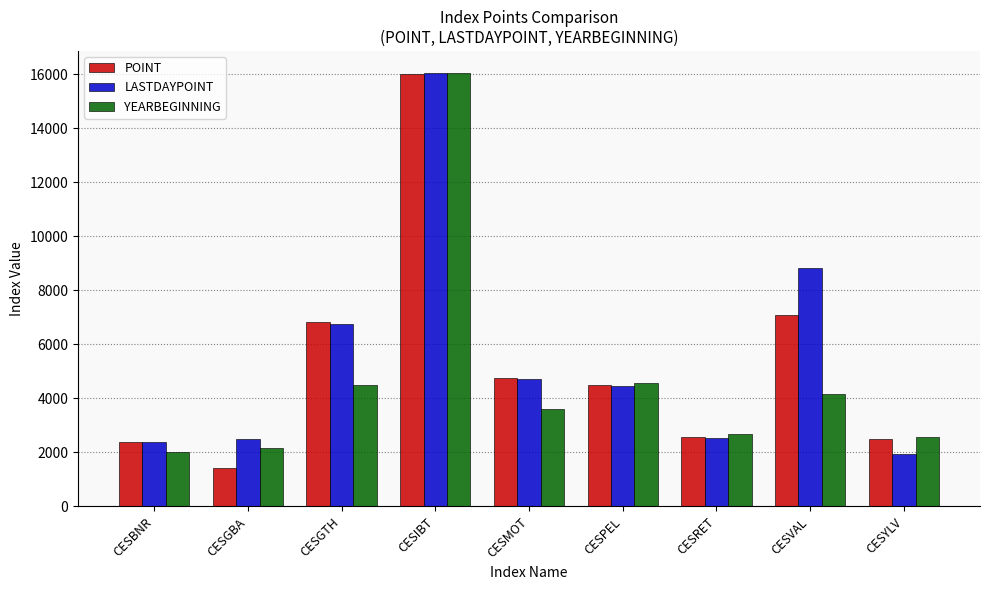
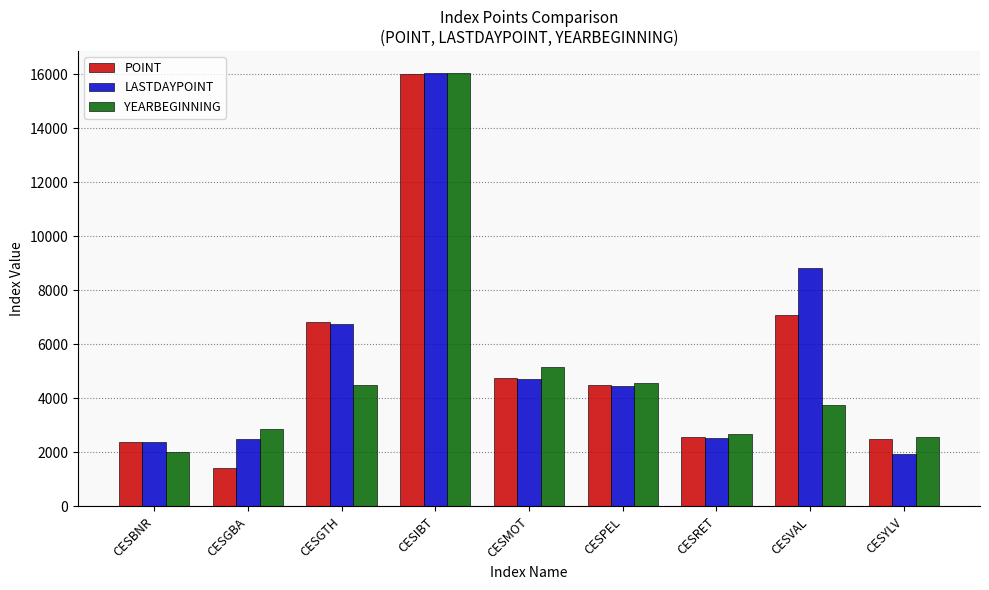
YEARBEGINNING, CESGBA: 2200 -> 2900
YEARBEGINNING, CESMOT: 3600 -> 5100
YEARBEGINNING, CESVAL: 4200 -> 3800
